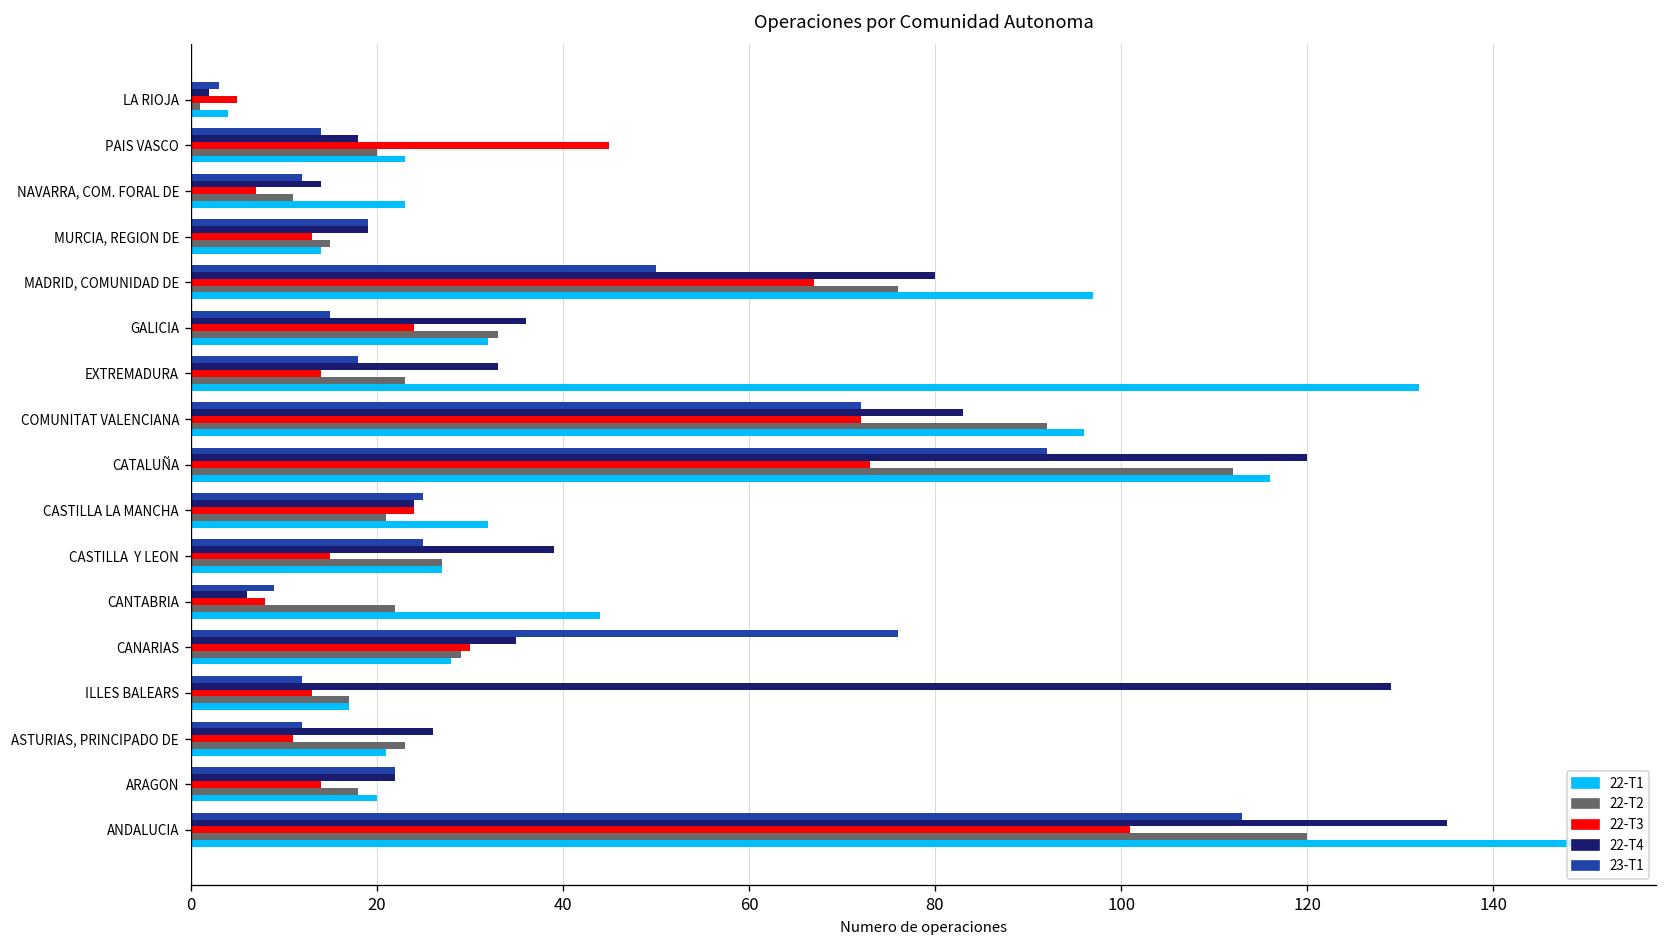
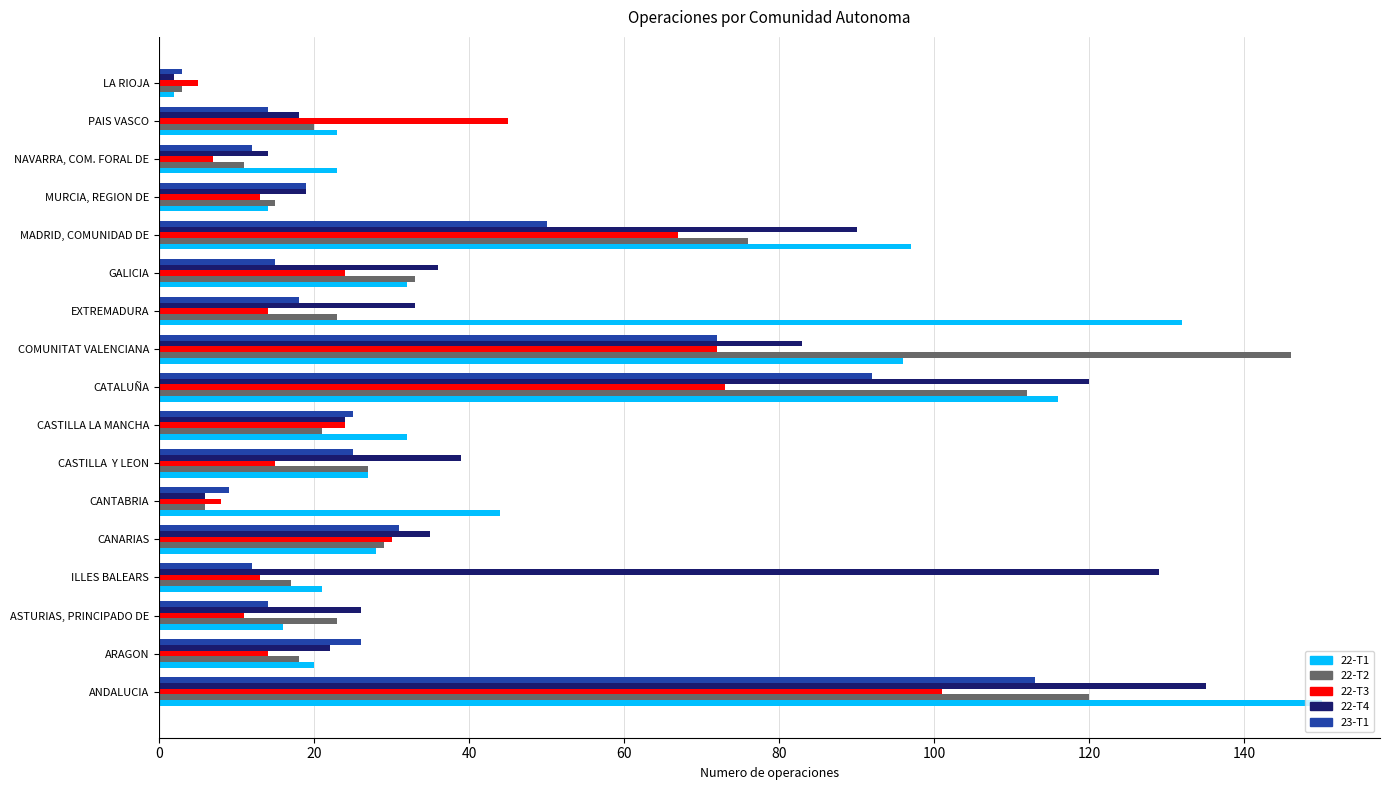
22-T2, LA RIOJA: 1 -> 3
22-T1, LA RIOJA: 4 -> 2
22-T4, MADRID, COMUNIDAD DE: 80 -> 90
22-T2, COMUNITAT VALENCIANA: 92 -> 146
22-T2, CANTABRIA: 22 -> 6
23-T1, CANARIAS: 76 -> 31
22-T1, ILLES BALEARS: 17 -> 21
23-T1, ASTURIAS, PRINCIPADO DE: 12 -> 14
22-T1, ASTURIAS, PRINCIPADO DE: 21 -> 16
23-T1, ARAGON: 22 -> 26
